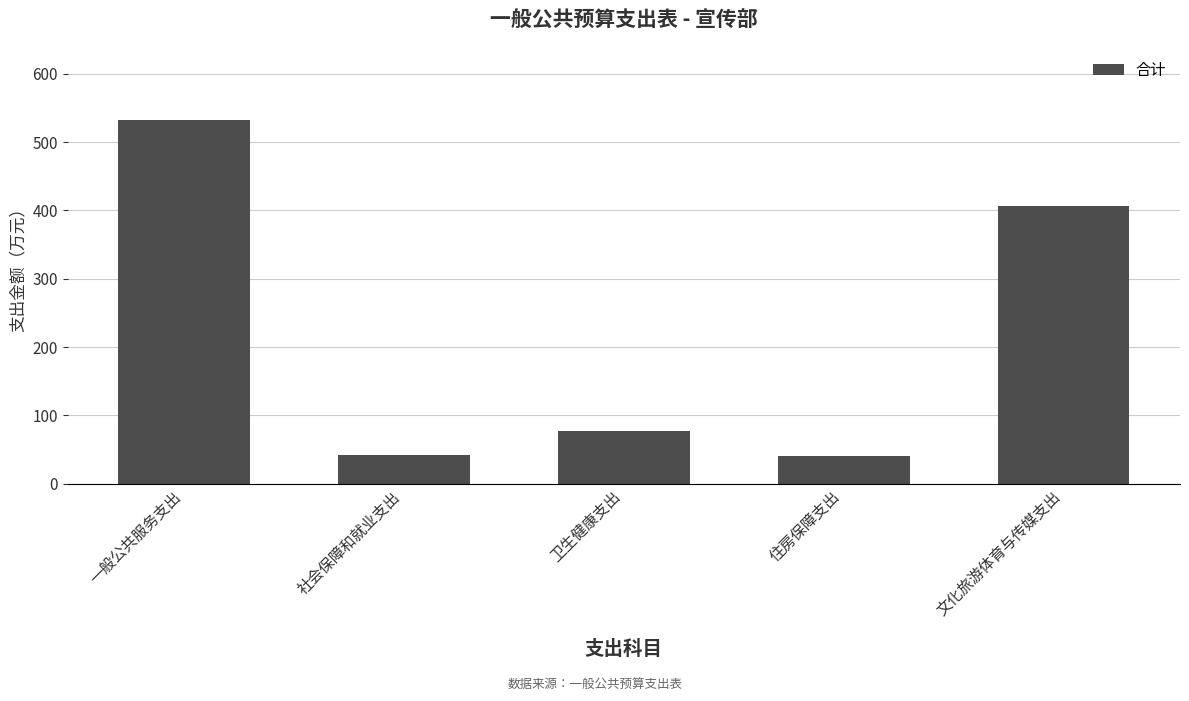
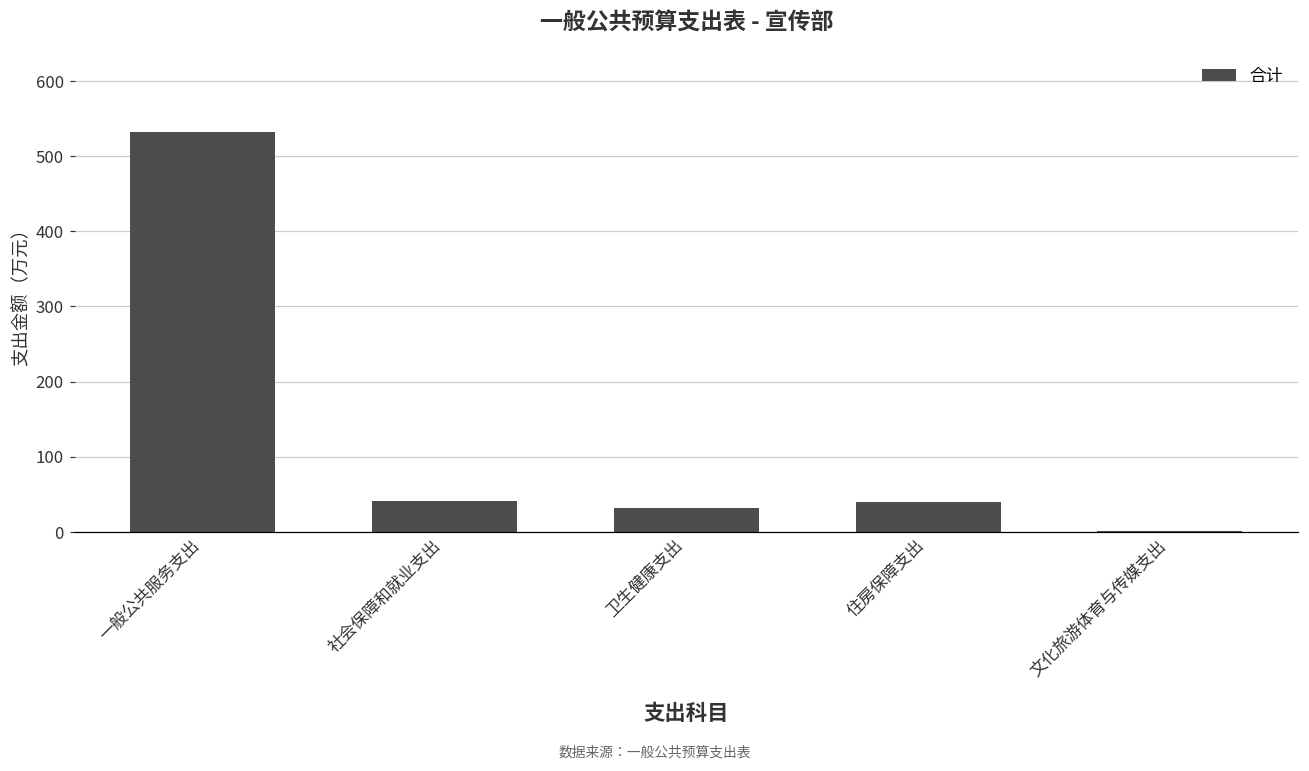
卫生健康支出: 80 -> 30
文化旅游体育与传媒支出: 410 -> 0
